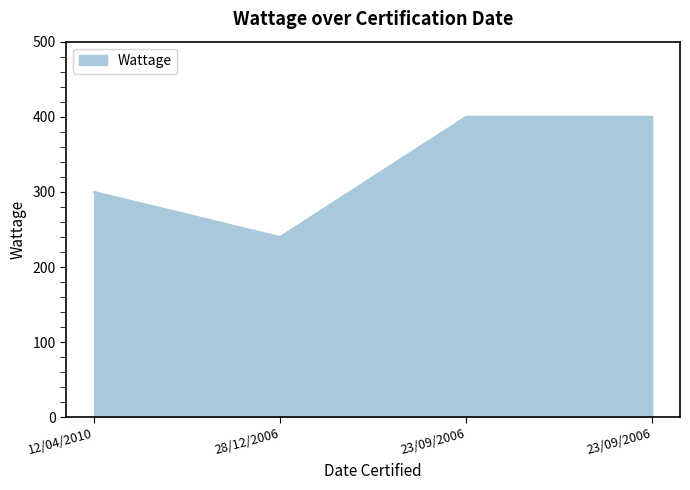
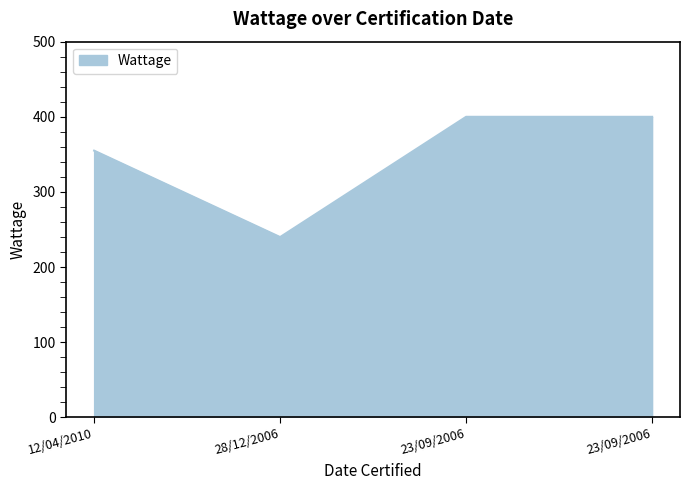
12/04/2010: 300 -> 360
